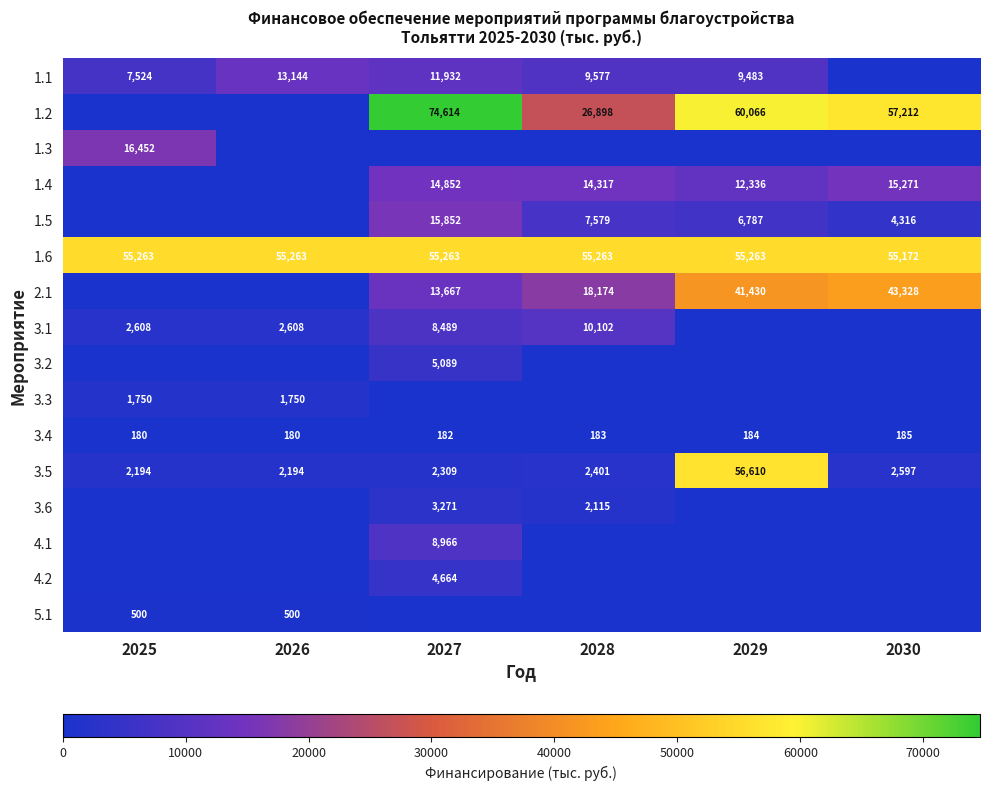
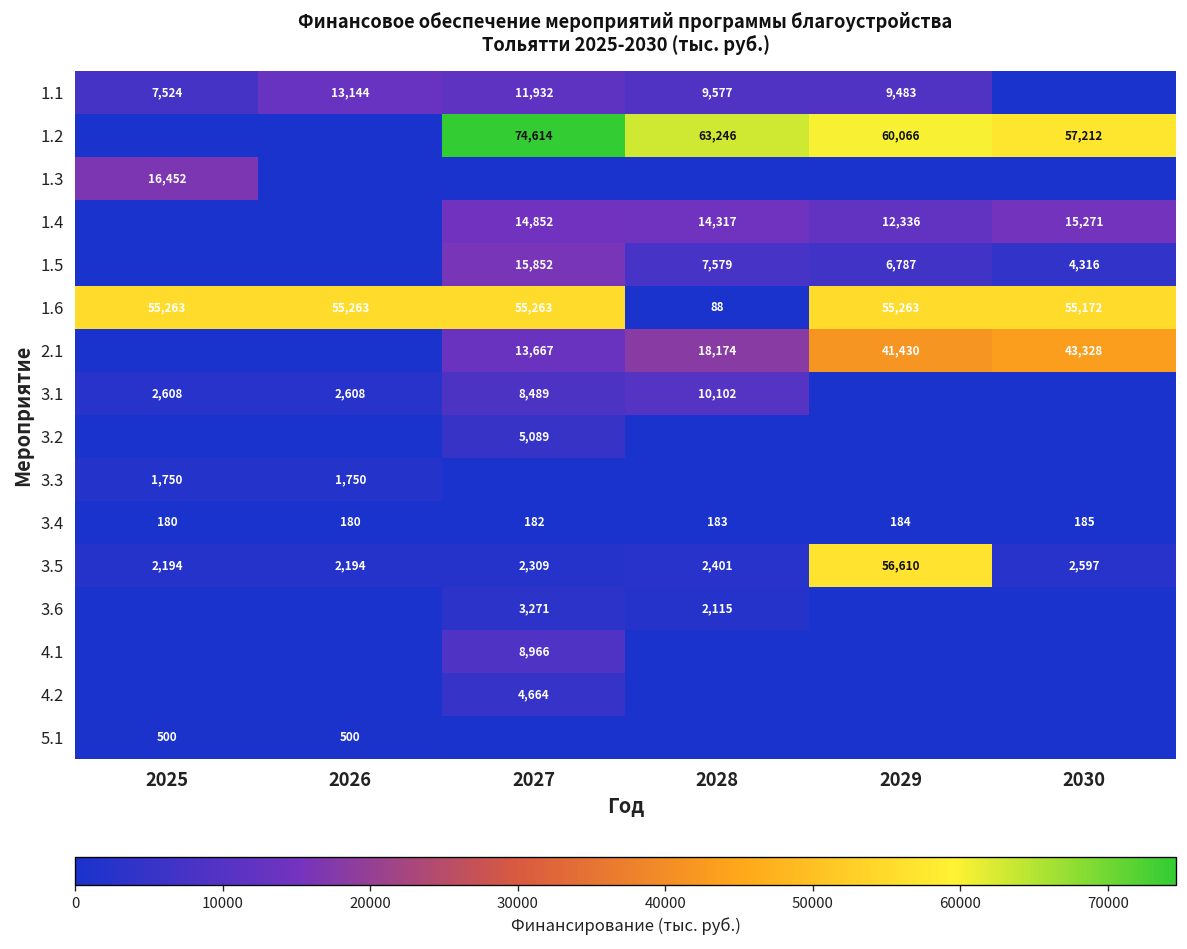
1.2, 2028: 26,898 -> 63,246
1.6, 2028: 55,263 -> 88
